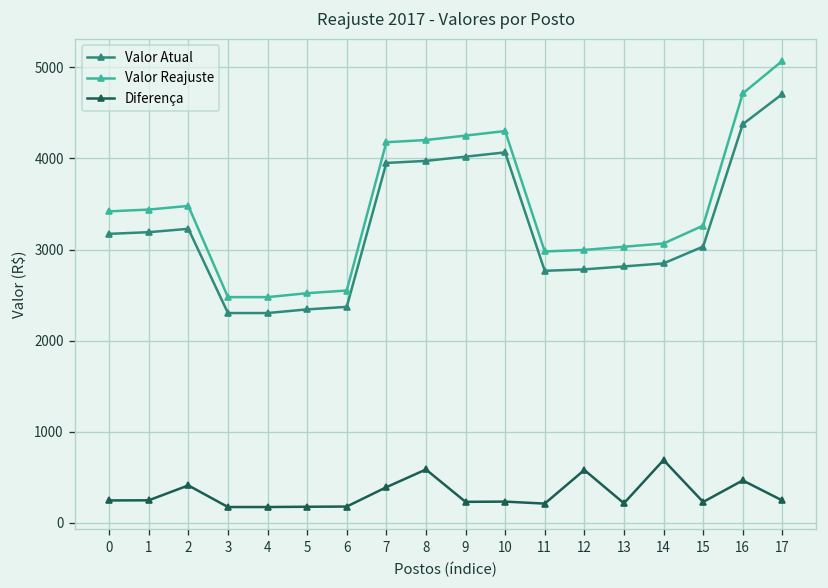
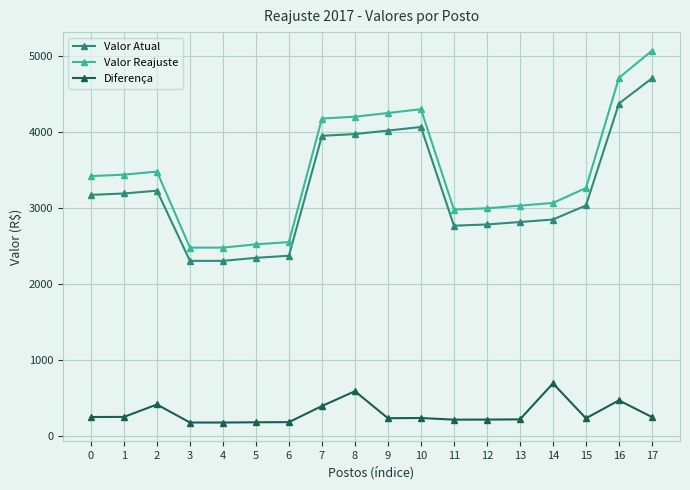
Diferença, 12: 600 -> 200
